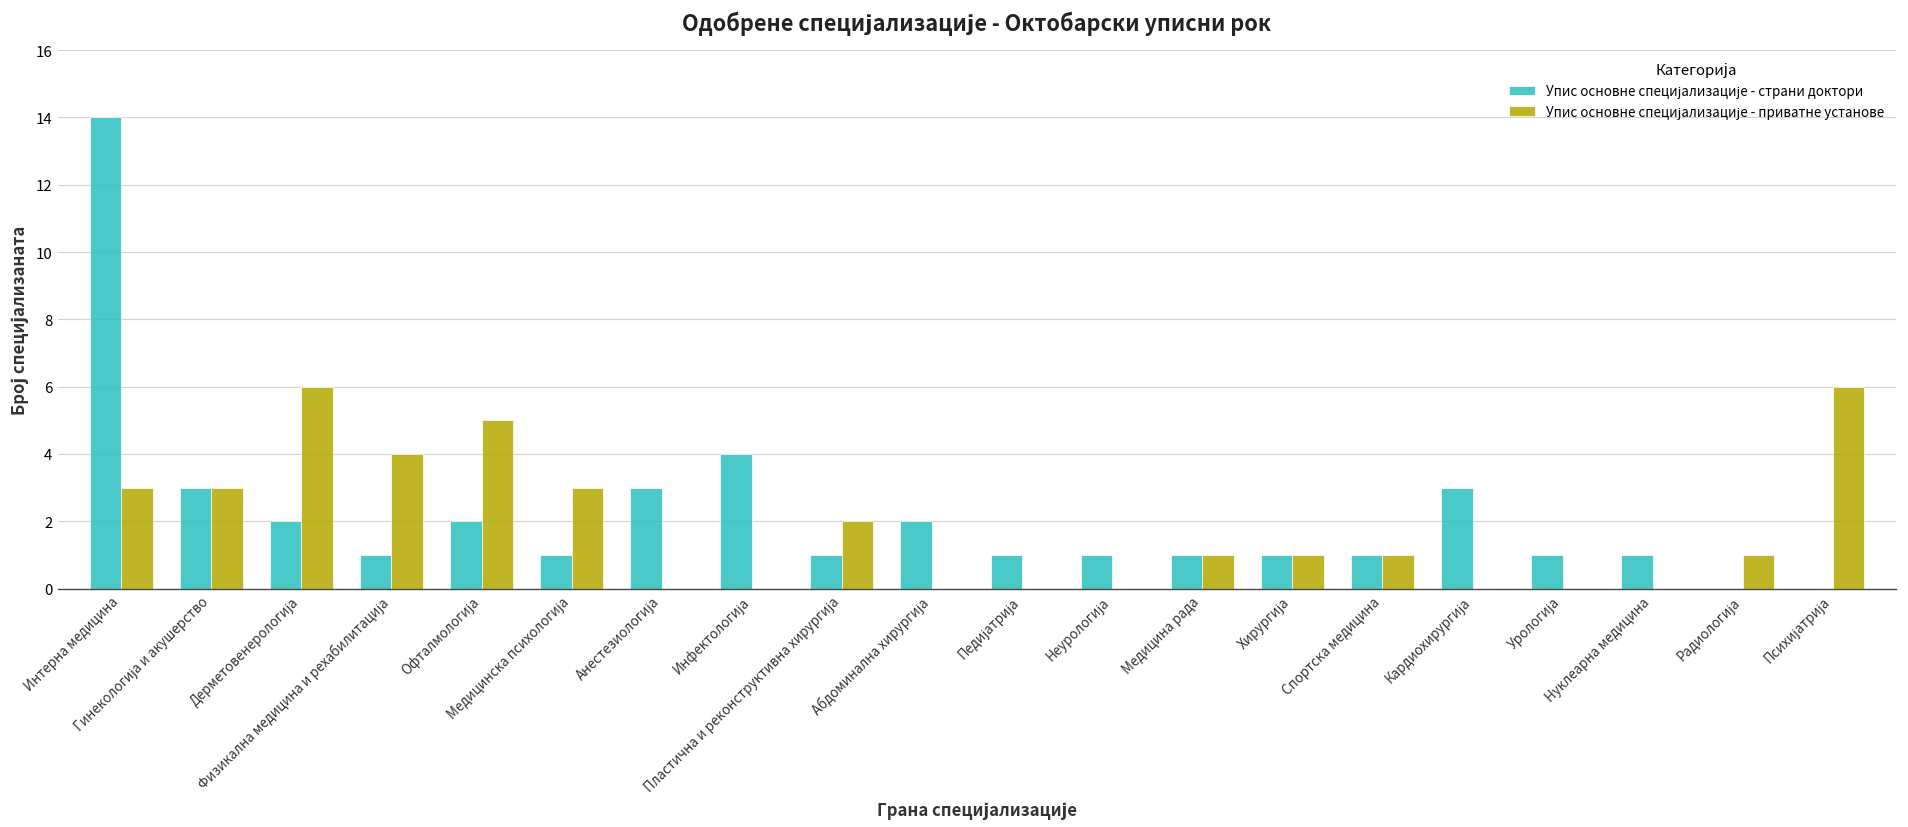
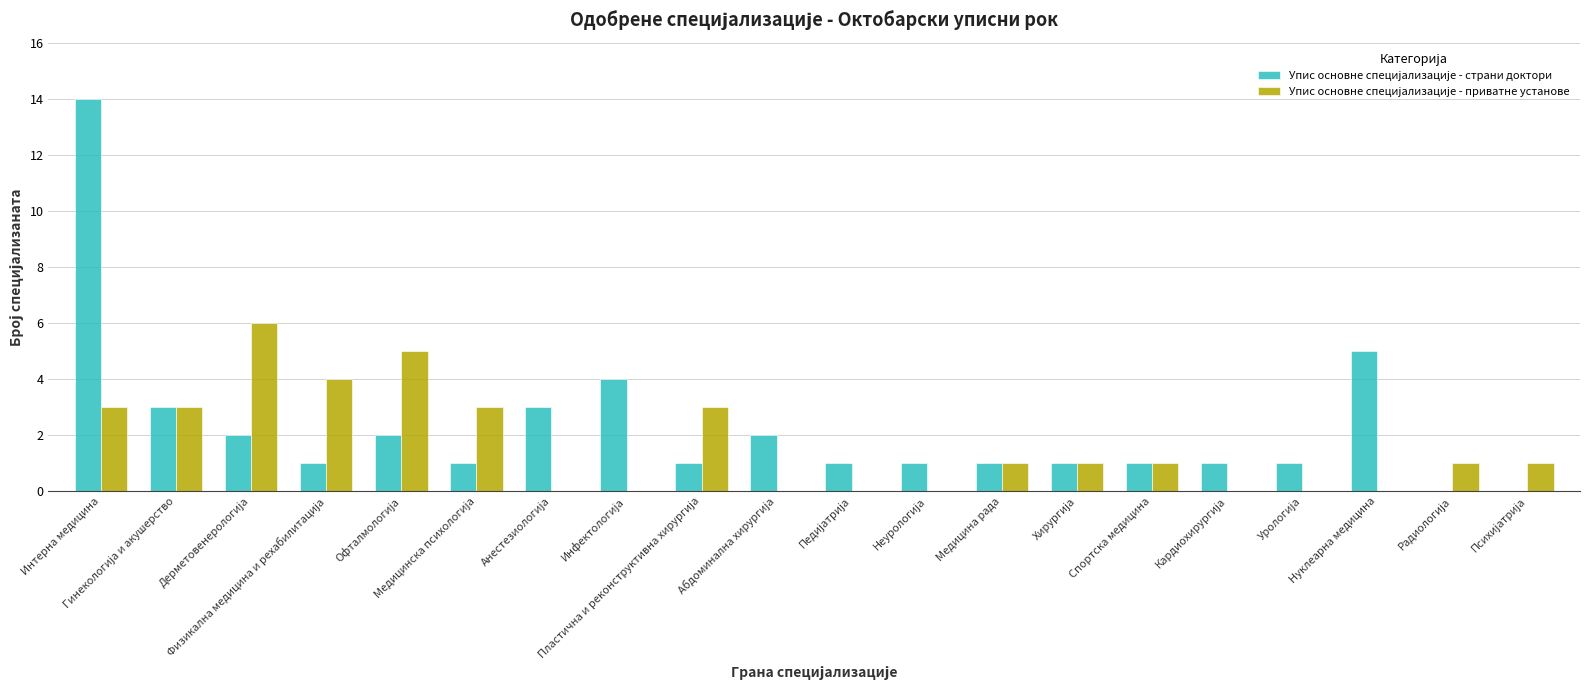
Упис основне специјализације - приватне установе, Пластична и реконструктивна хирургија: 2 -> 3
Упис основне специјализације - страни доктори, Кардиохирургија: 3 -> 1
Упис основне специјализације - страни доктори, Нуклеарна медицина: 1 -> 5
Упис основне специјализације - приватне установе, Психијатрија: 6 -> 1
